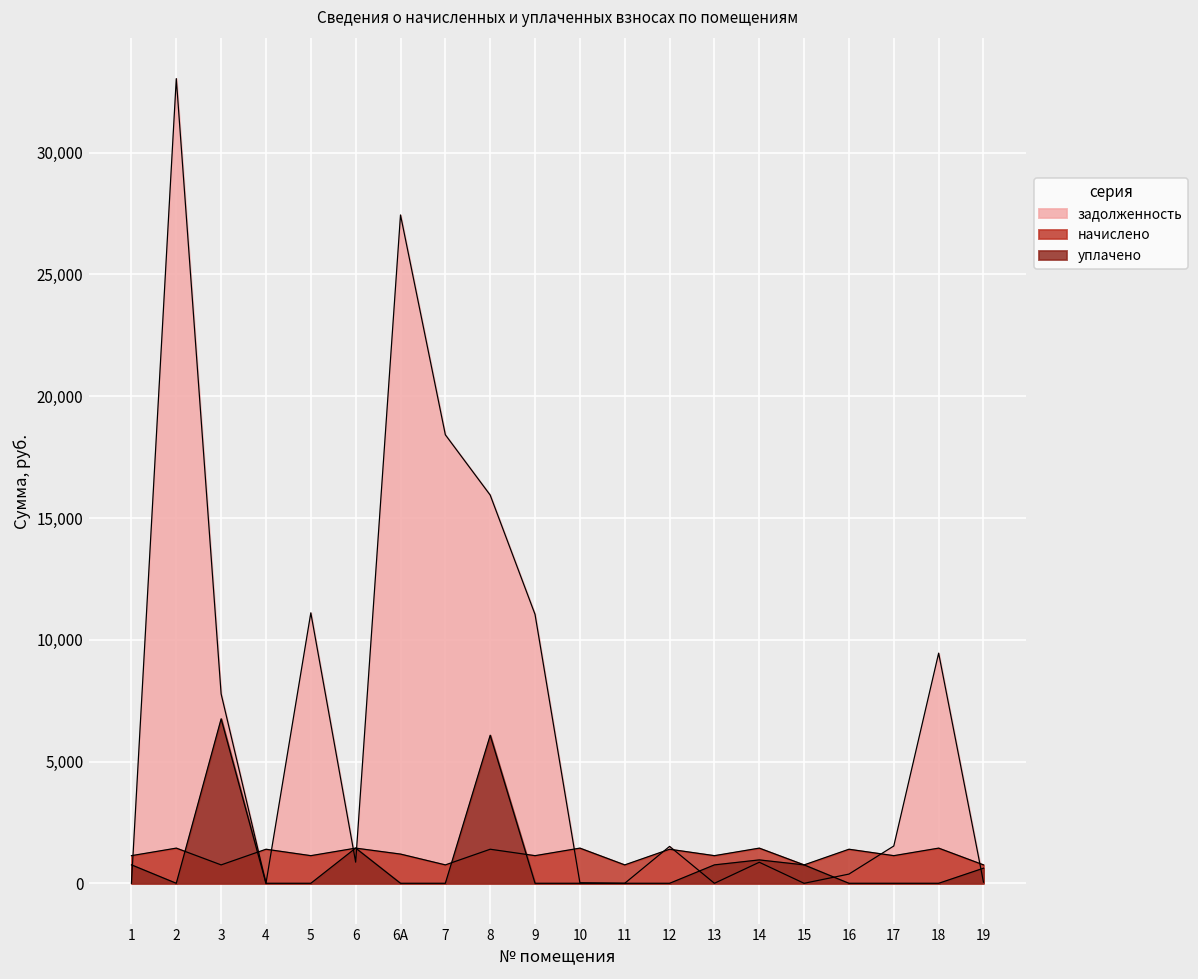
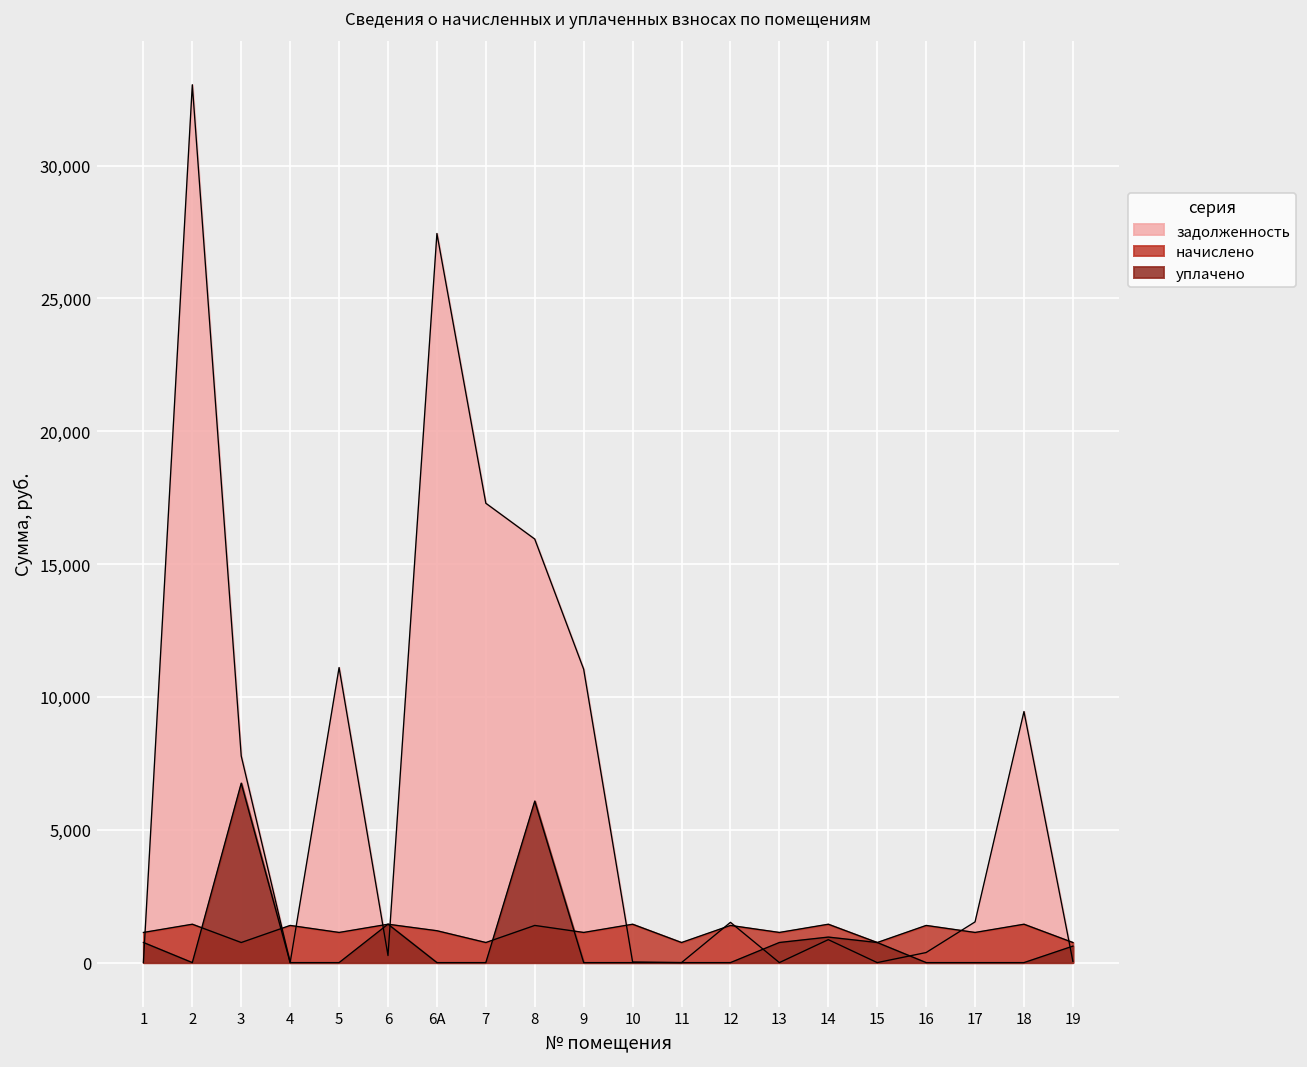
задолженность, 6: 900 -> 300
задолженность, 7: 18,400 -> 17,300
